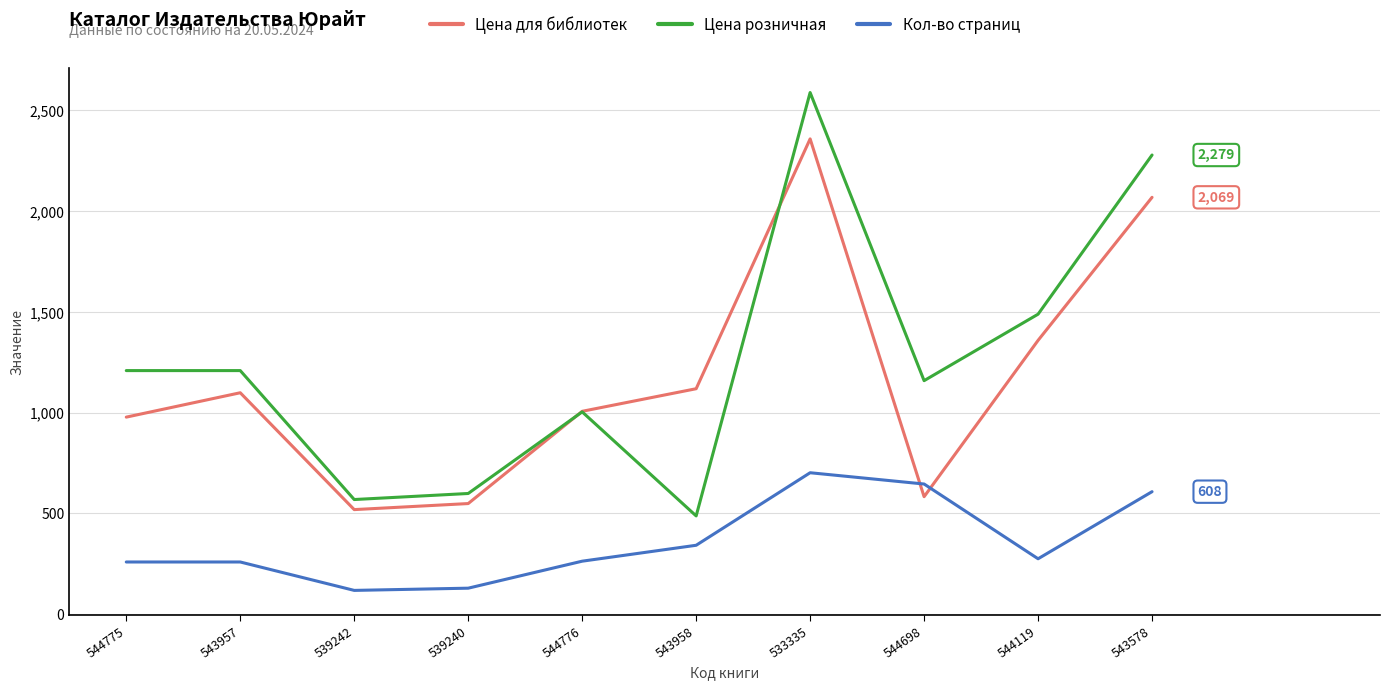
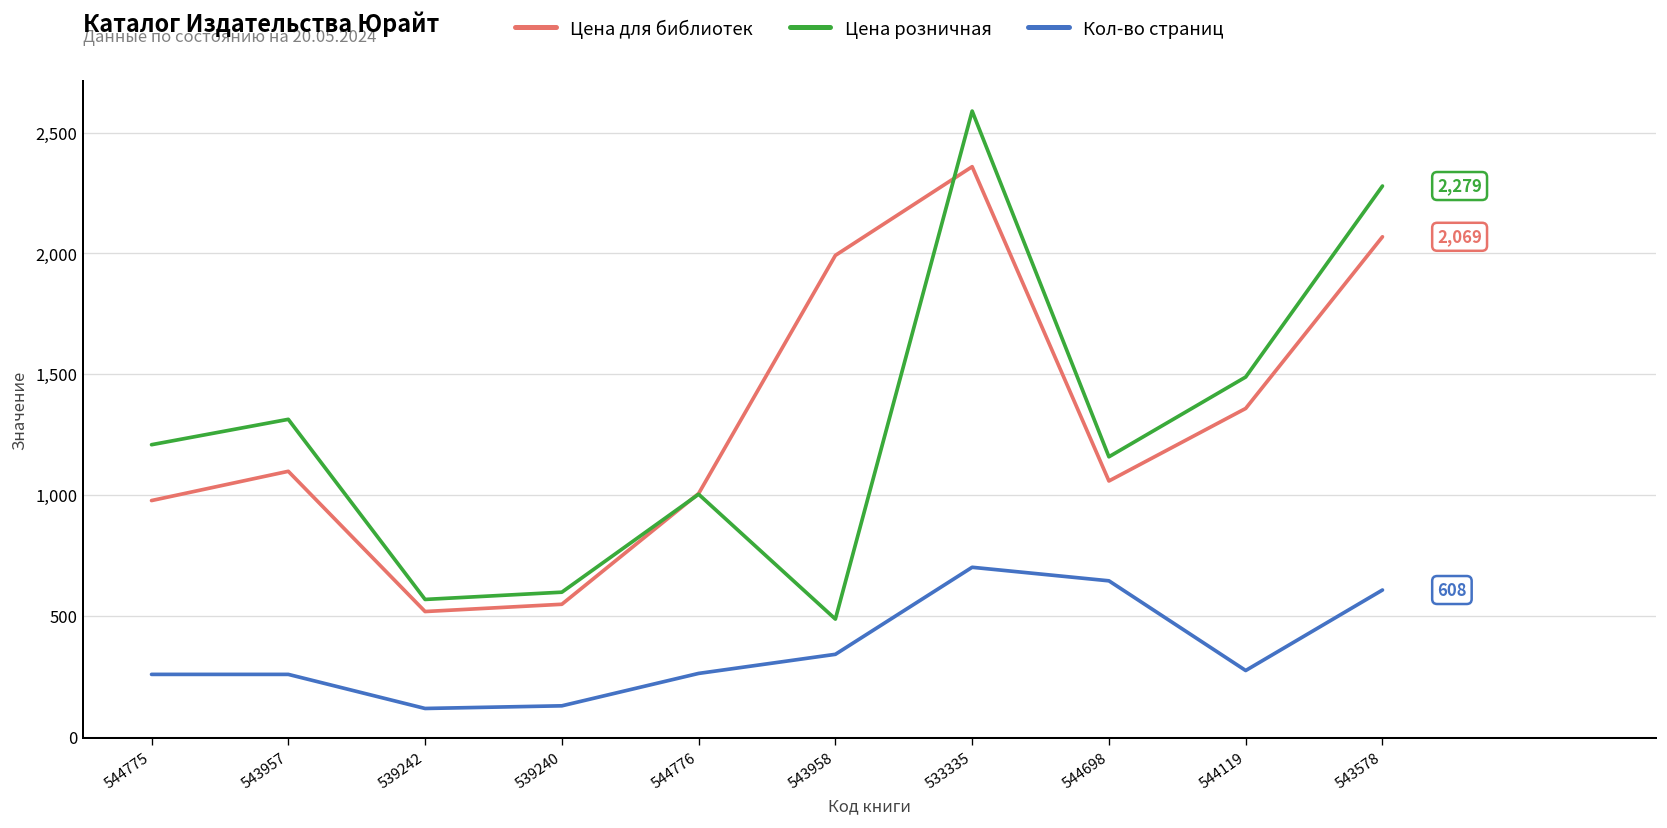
Цена розничная, 543957: 1,210 -> 1,310
Цена для библиотек, 543958: 1,120 -> 1,990
Цена для библиотек, 544698: 580 -> 1,060
